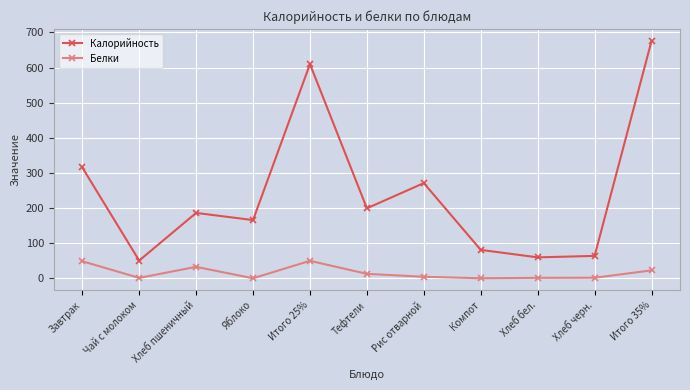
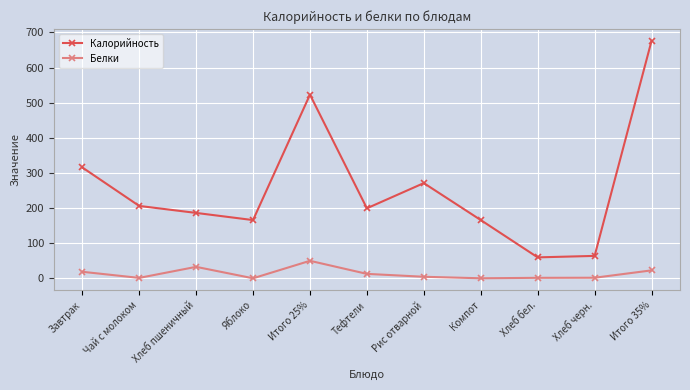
Белки, Завтрак: 50 -> 20
Калорийность, Чай с молоком: 50 -> 210
Калорийность, Итого 25%: 610 -> 520
Калорийность, Компот: 80 -> 170
